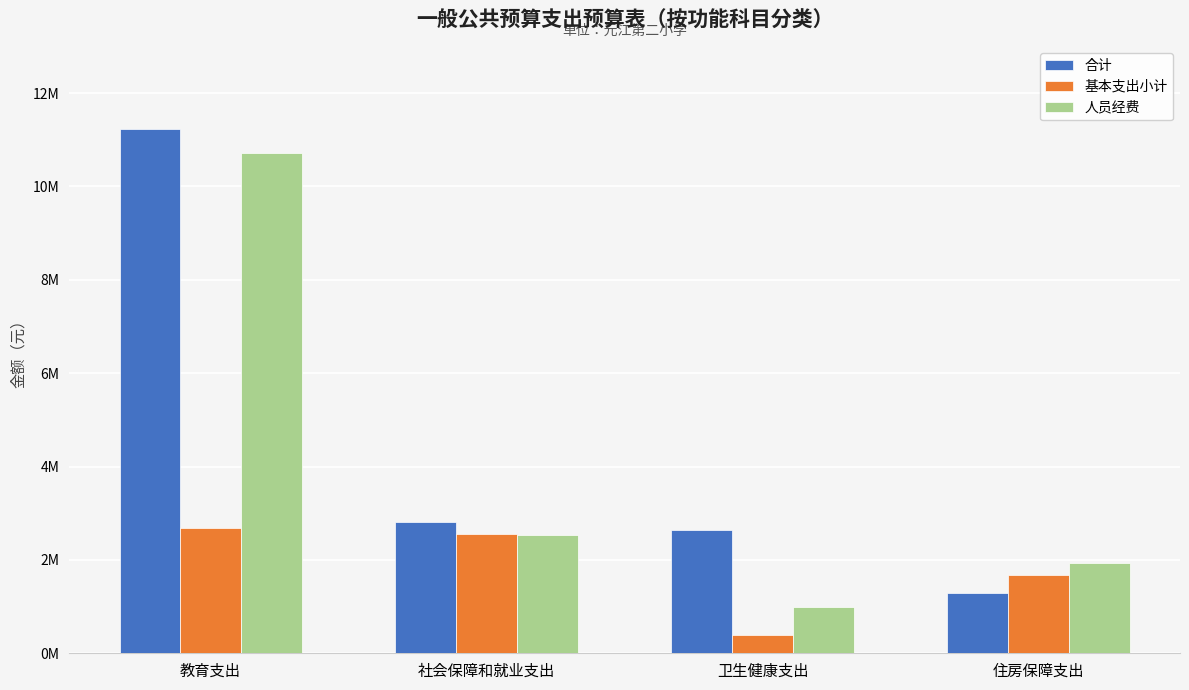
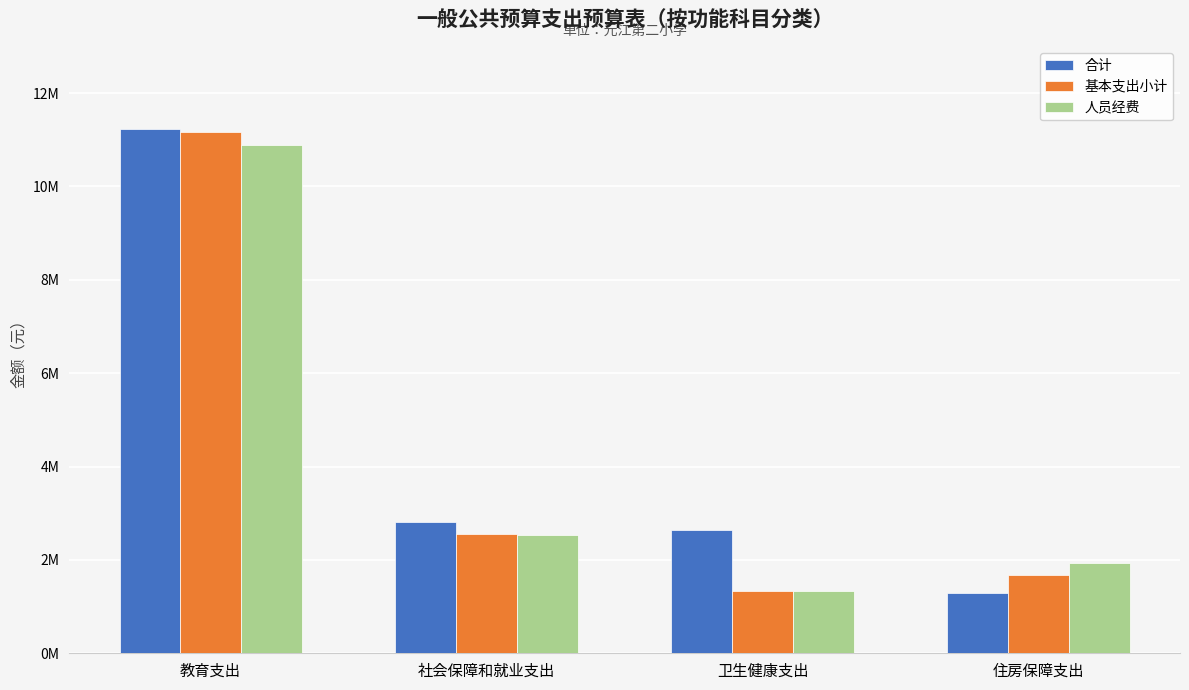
基本支出小计, 教育支出: 2700000 -> 11200000
人员经费, 教育支出: 10700000 -> 10900000
基本支出小计, 卫生健康支出: 400000 -> 1300000
人员经费, 卫生健康支出: 1000000 -> 1300000
